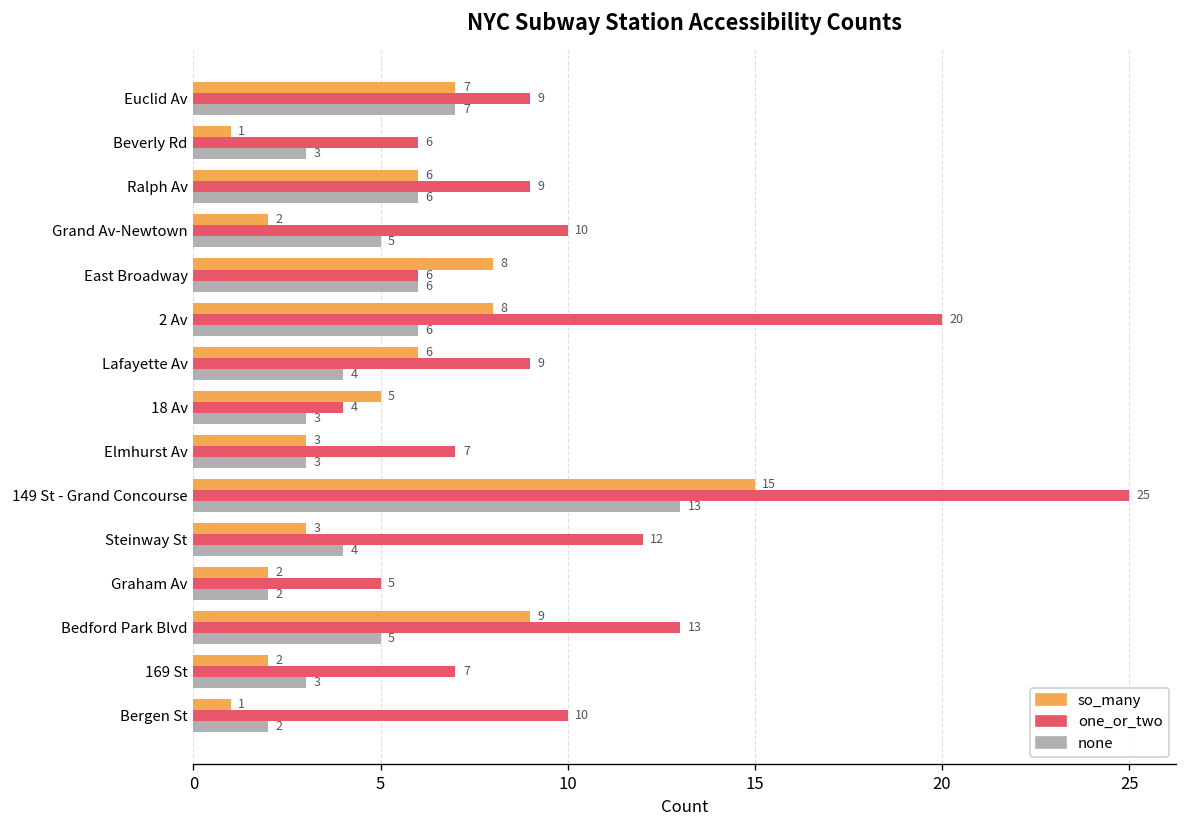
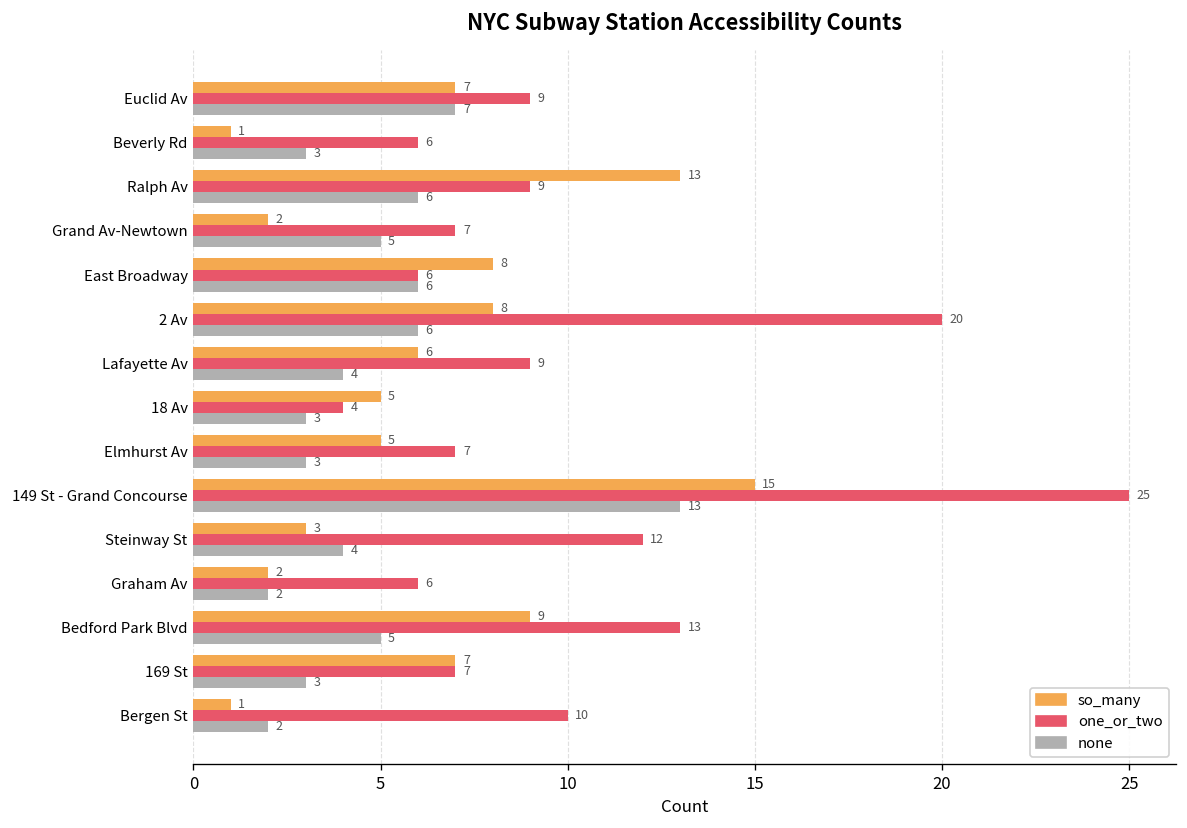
so_many, Ralph Av: 6 -> 13
one_or_two, Grand Av-Newtown: 10 -> 7
so_many, Elmhurst Av: 3 -> 5
one_or_two, Graham Av: 5 -> 6
so_many, 169 St: 2 -> 7
